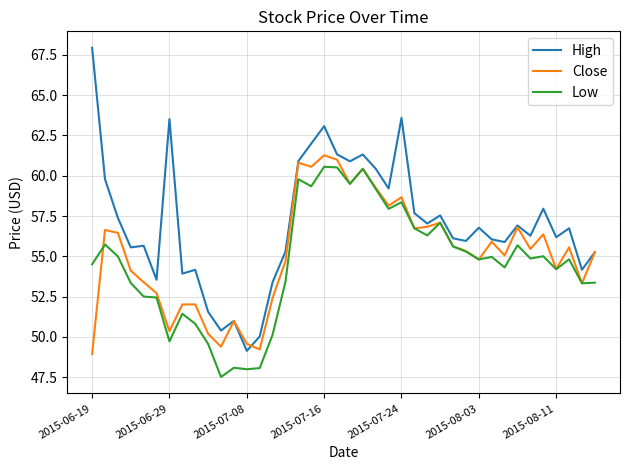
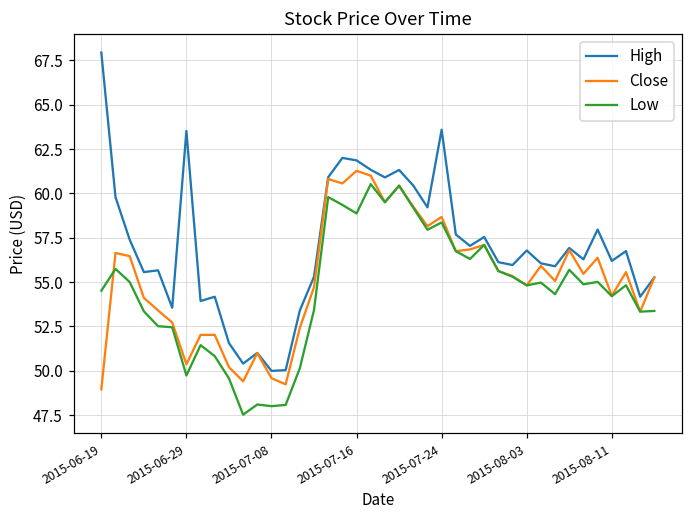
High, 2015-07-08: 49.1 -> 50.0
High, 2015-07-16: 63.1 -> 61.9
Low, 2015-07-16: 60.6 -> 58.9
